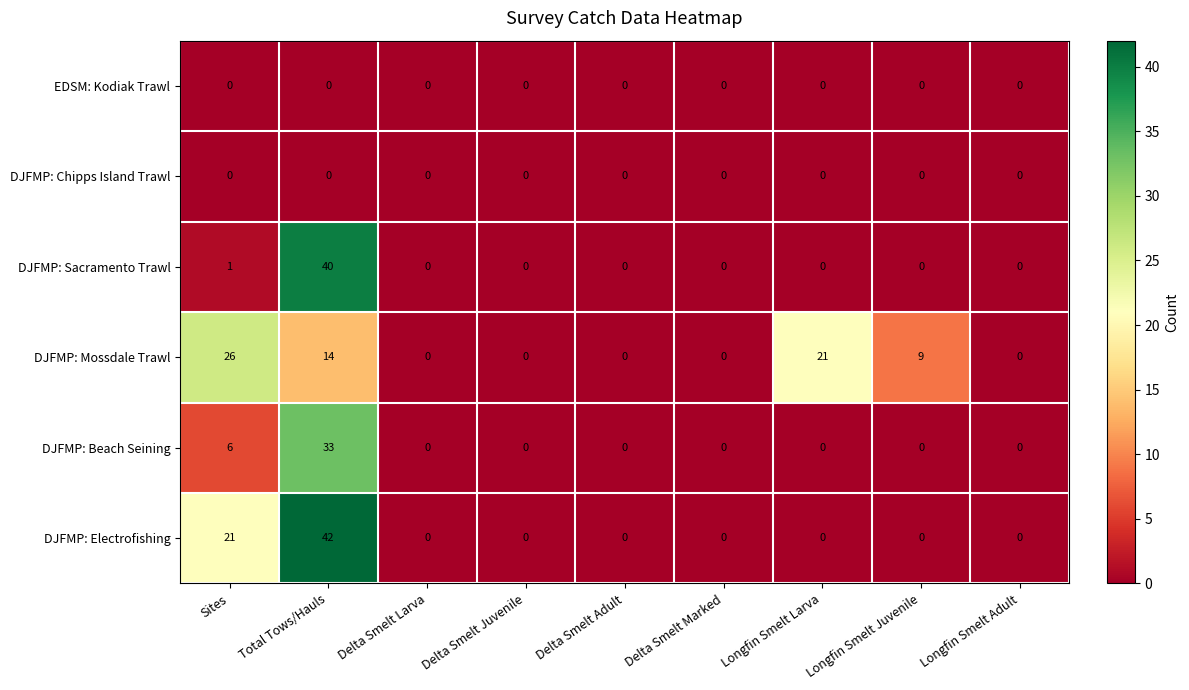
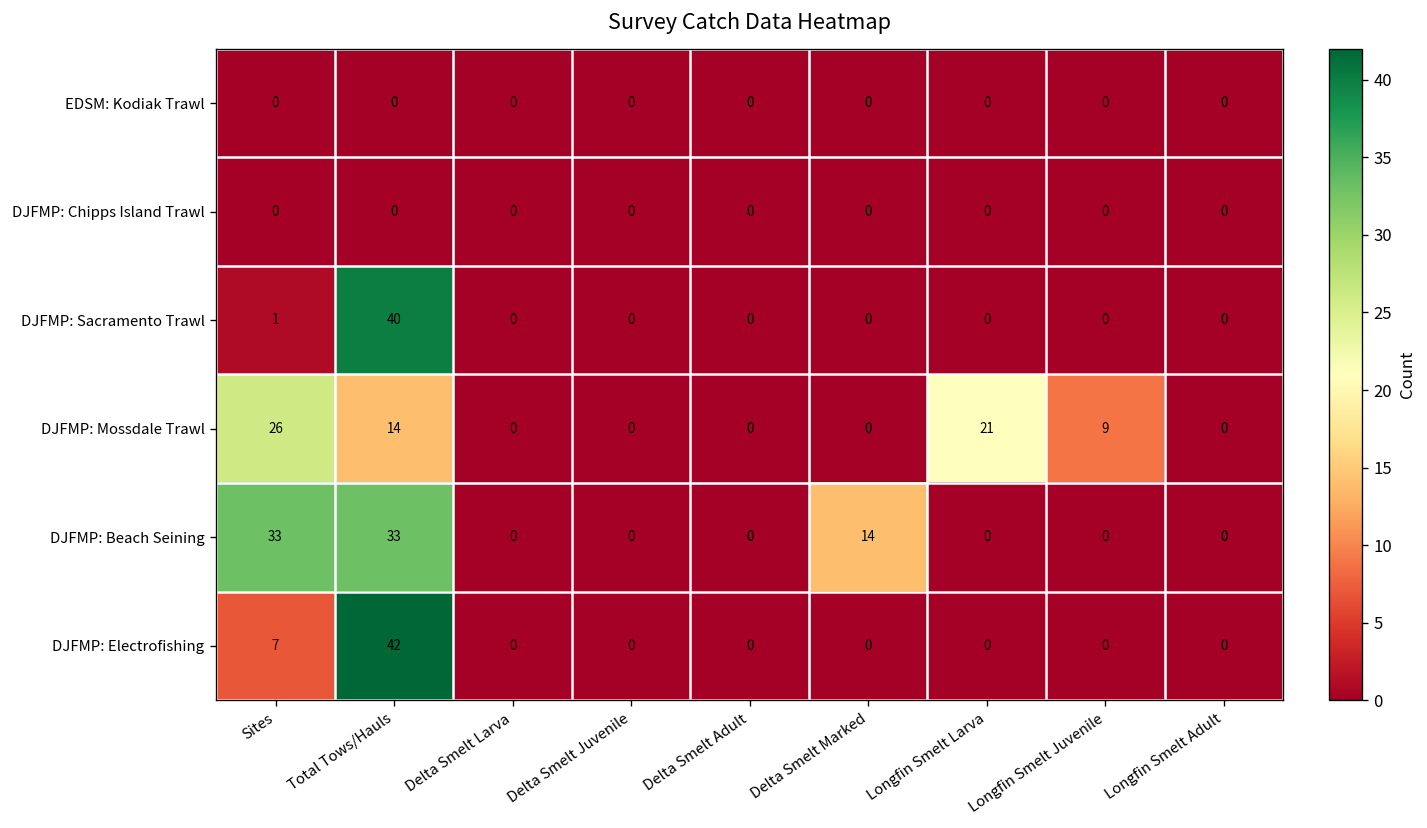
DJFMP: Beach Seining, Sites: 6 -> 33
DJFMP: Beach Seining, Delta Smelt Marked: 0 -> 14
DJFMP: Electrofishing, Sites: 21 -> 7
